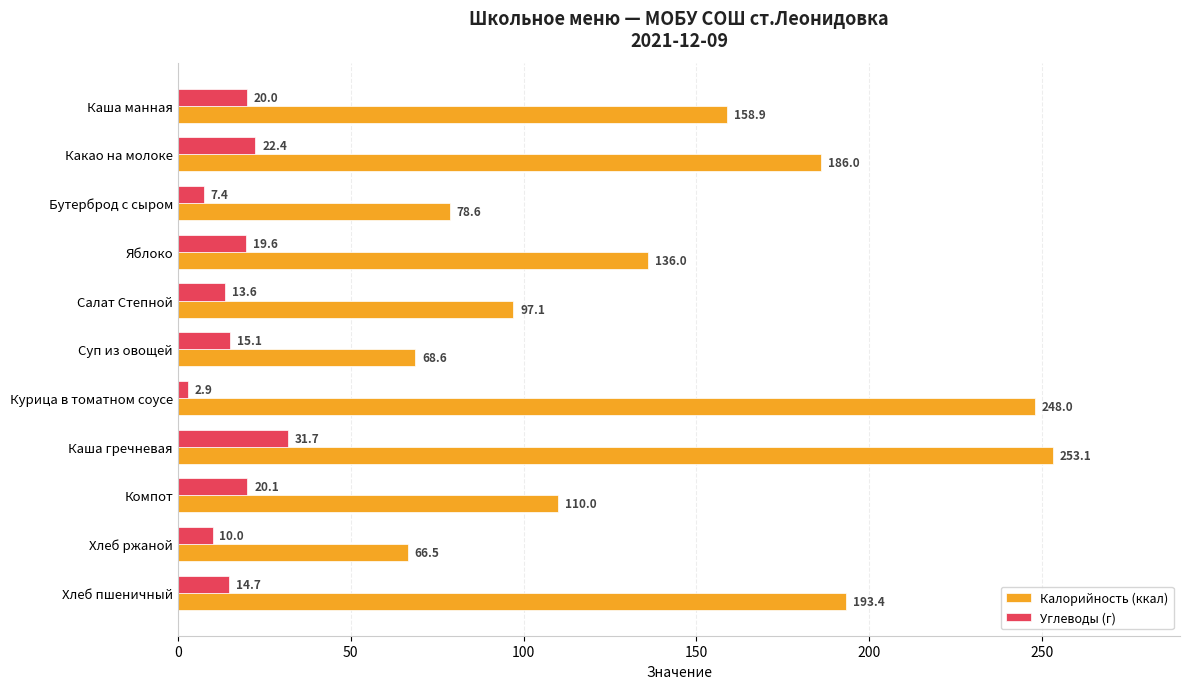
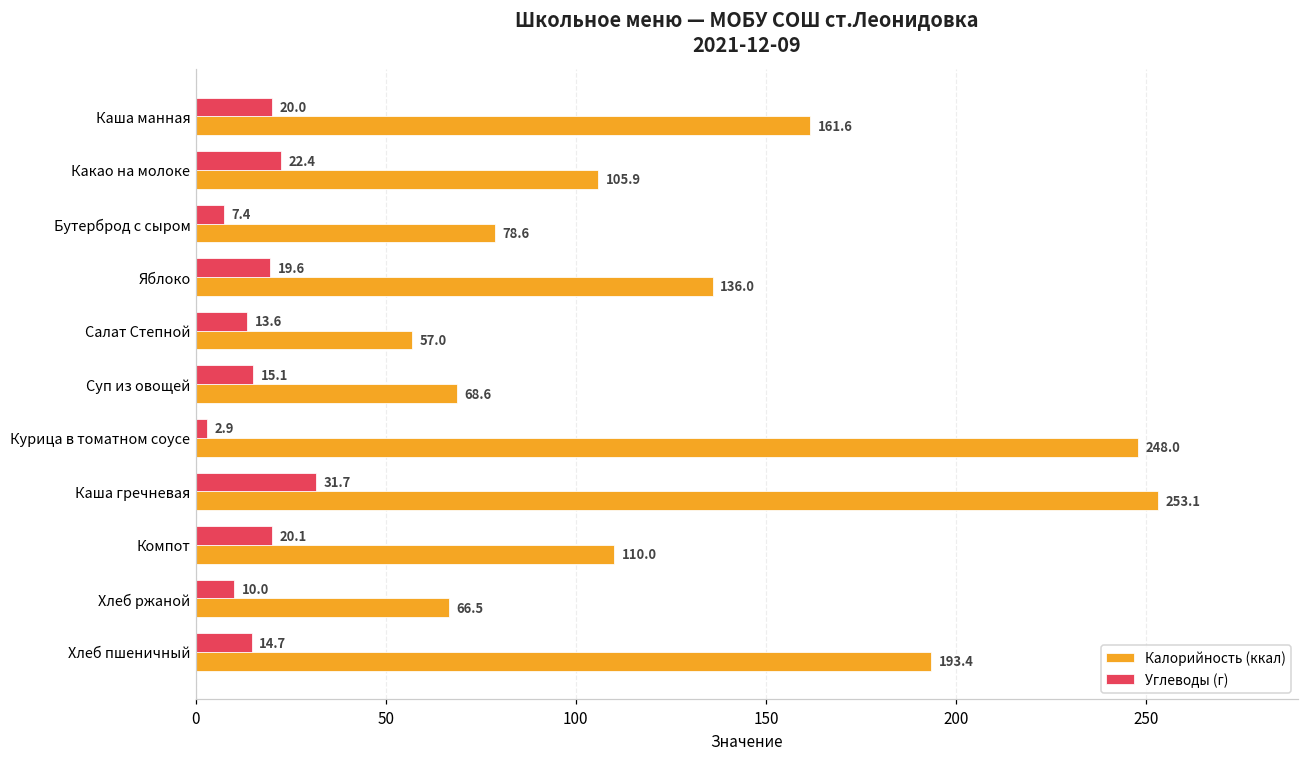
Калорийность (ккал), Каша манная: 158.9 -> 161.6
Калорийность (ккал), Какао на молоке: 186.0 -> 105.9
Калорийность (ккал), Салат Степной: 97.1 -> 57.0
